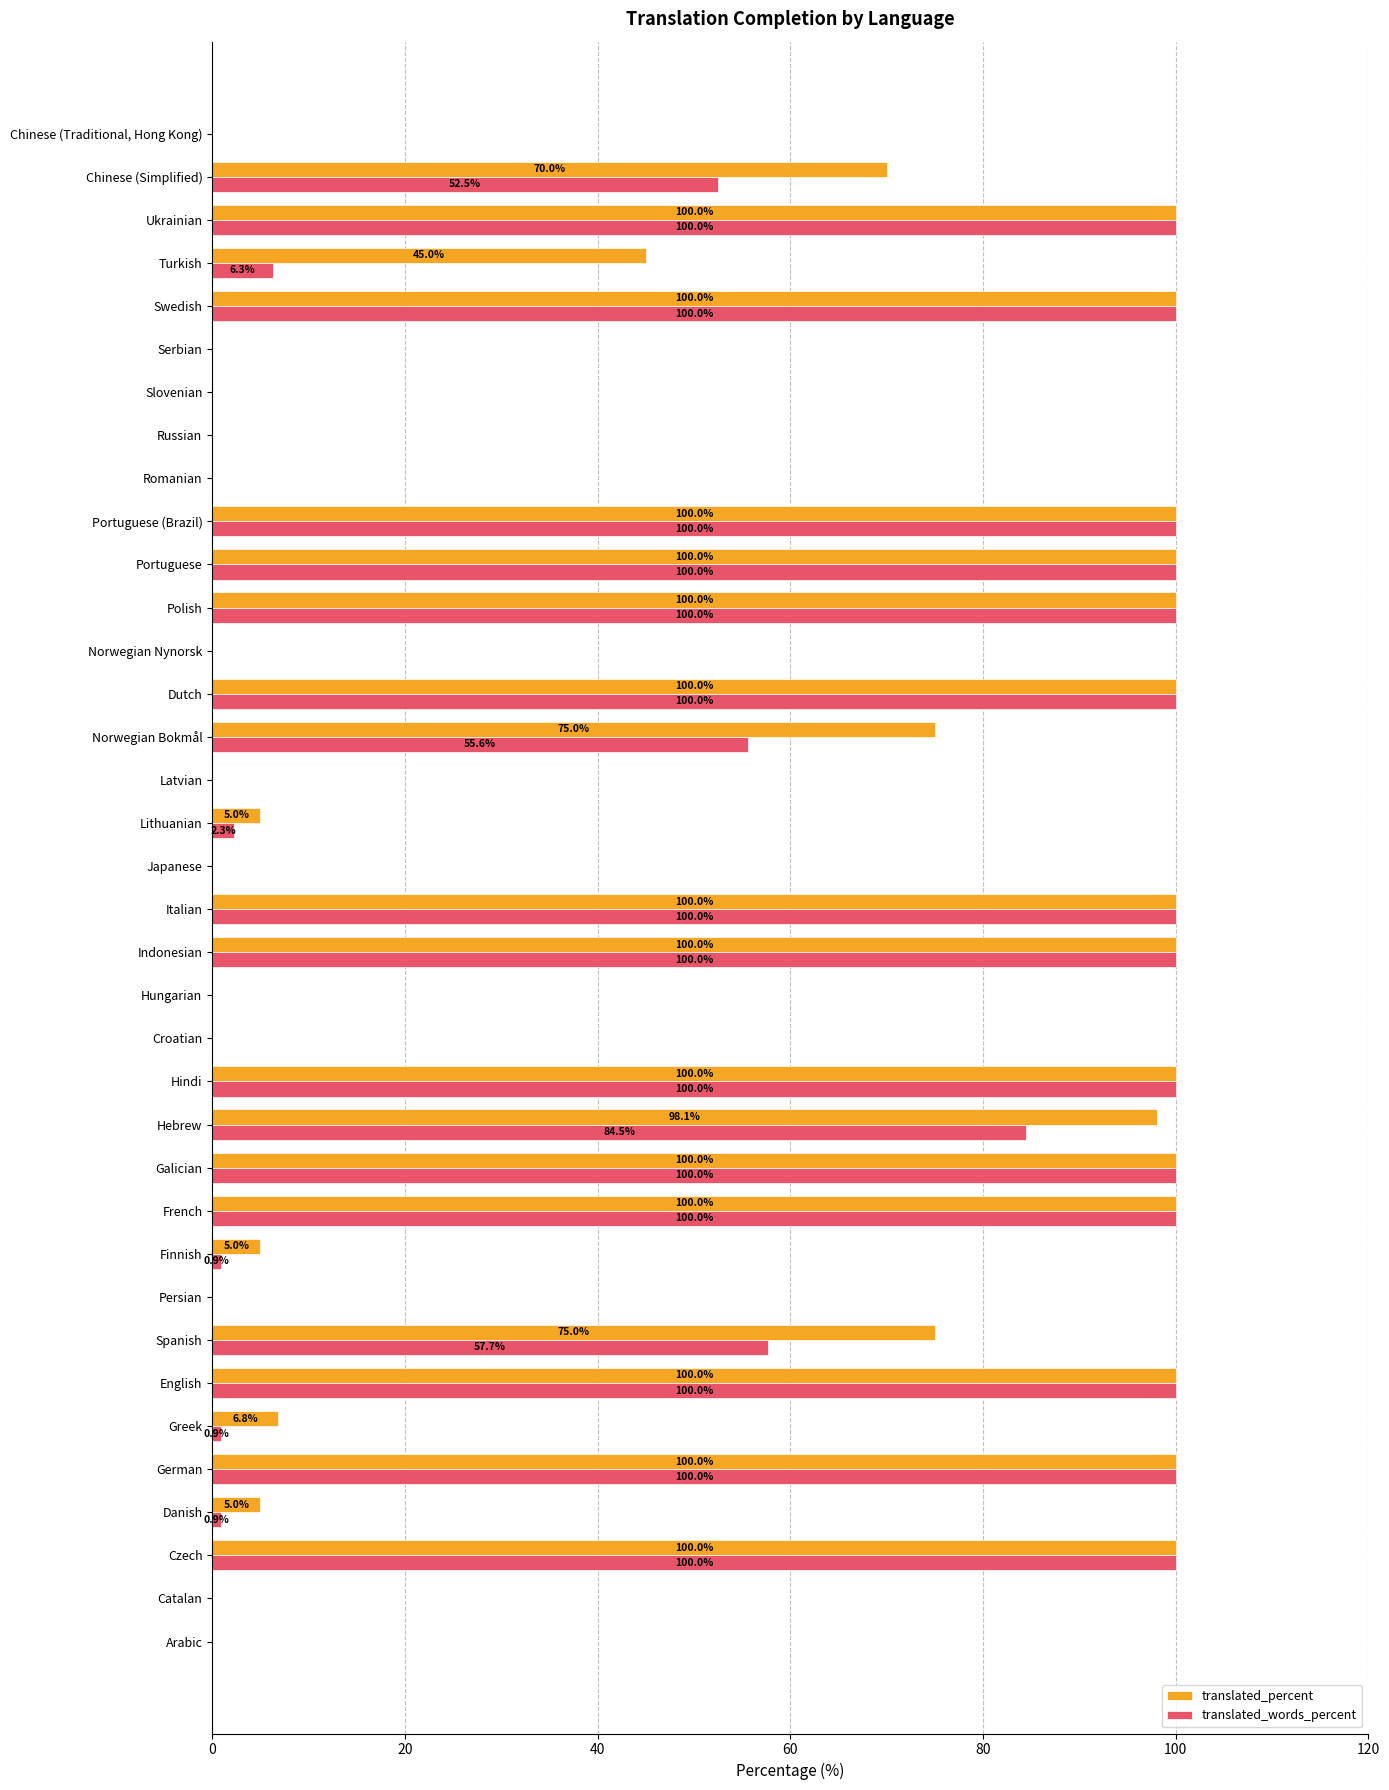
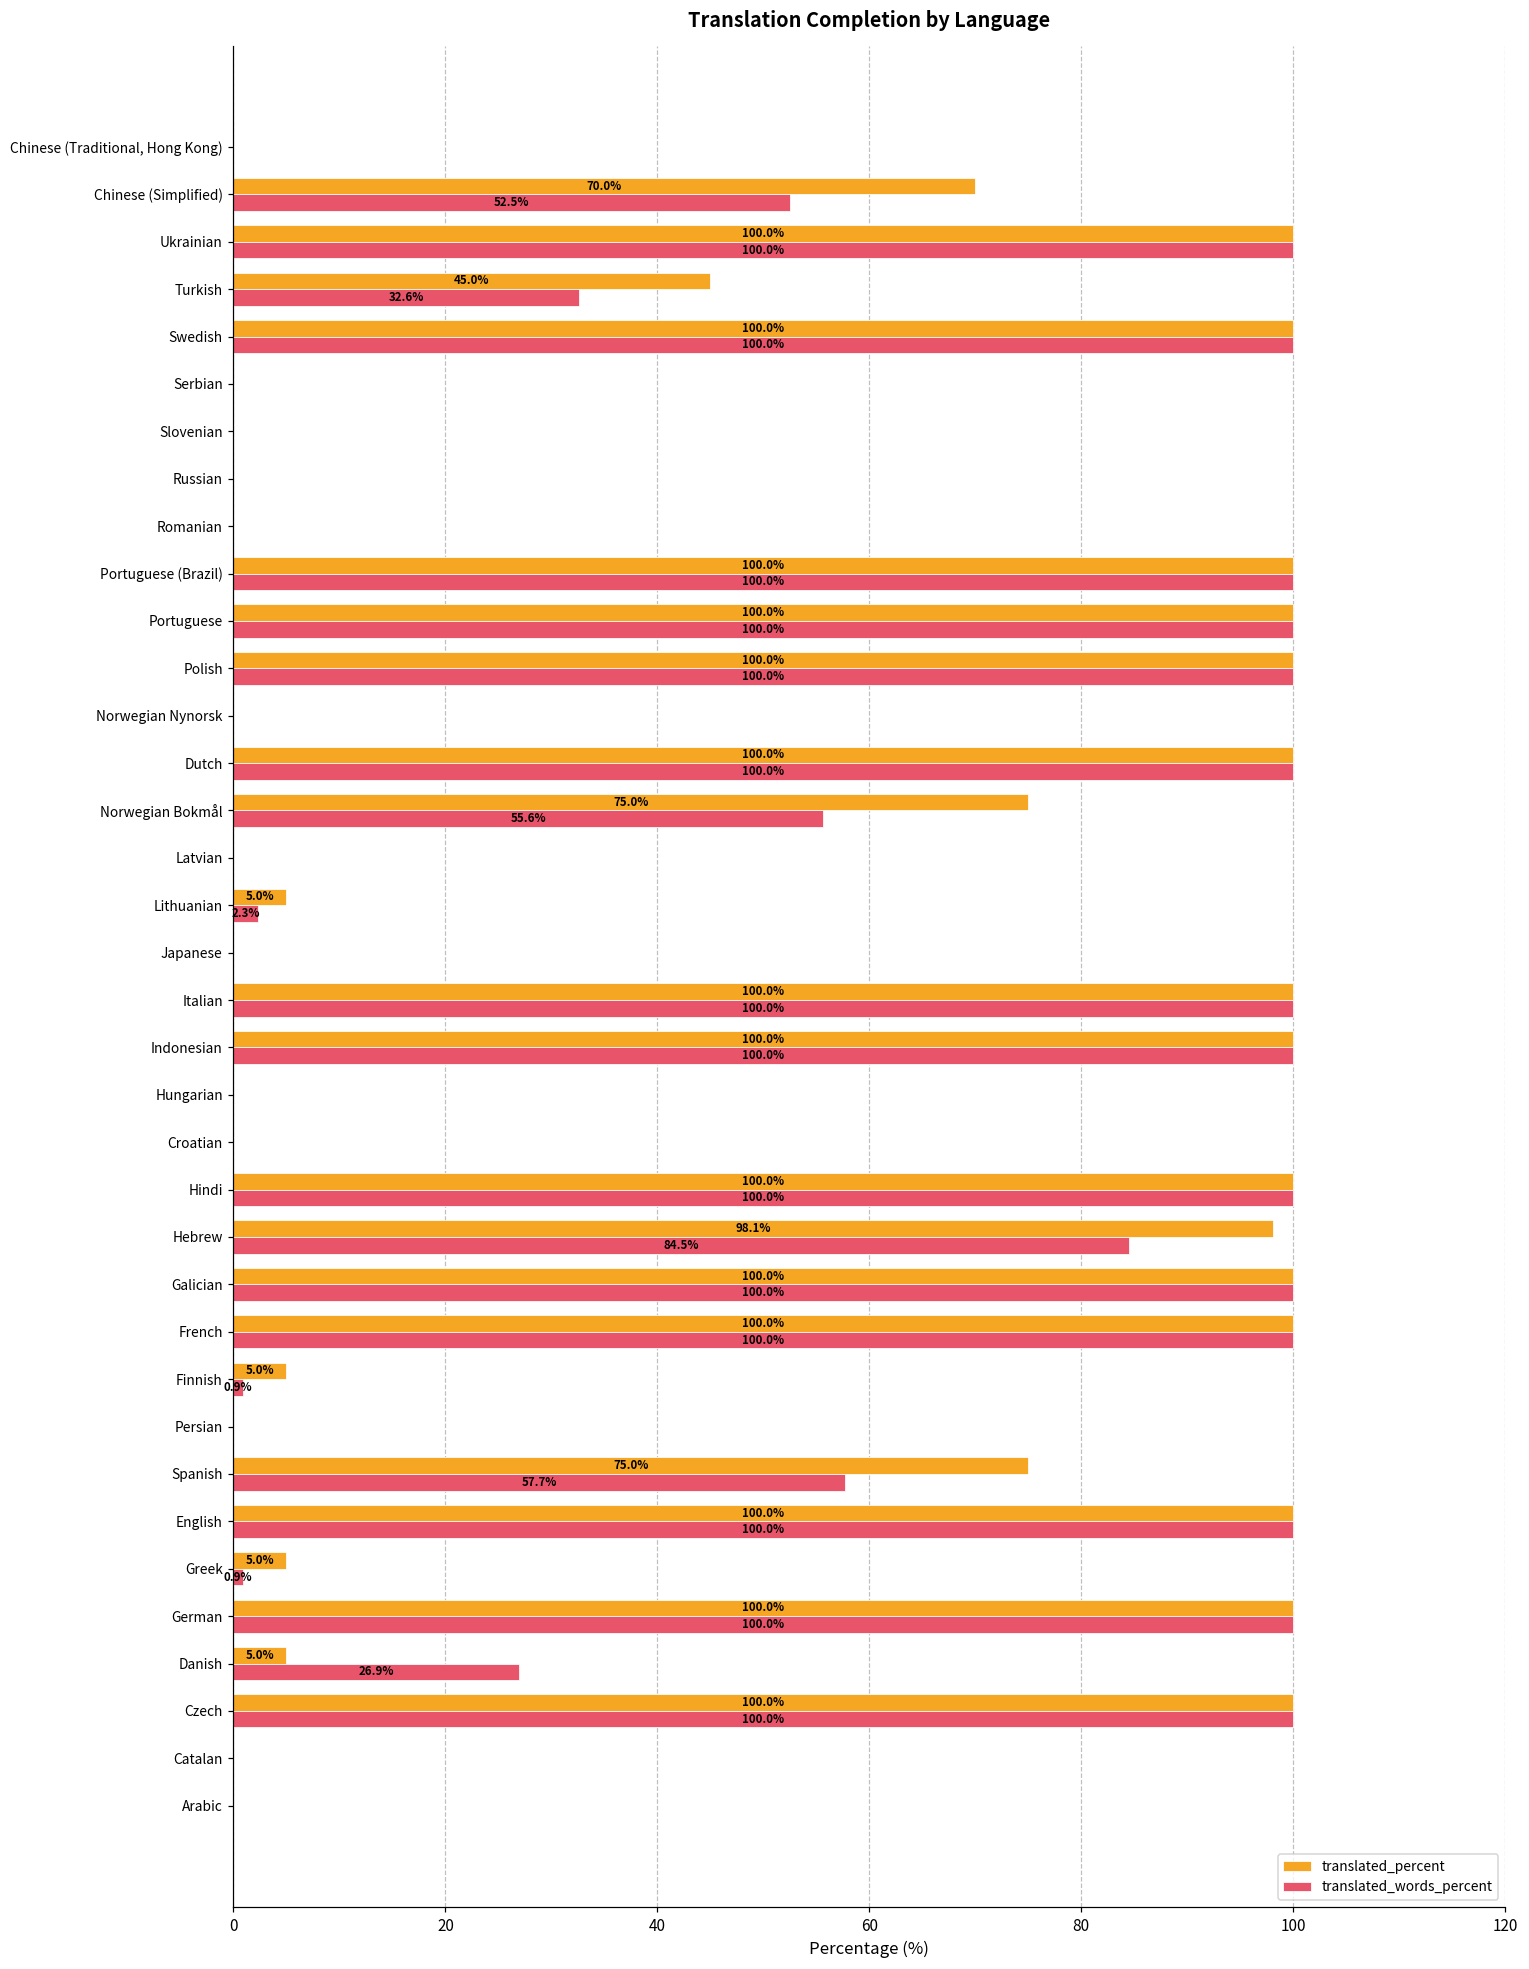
translated_words_percent, Turkish: 6.3% -> 32.6%
translated_percent, Greek: 6.8% -> 5.0%
translated_words_percent, Danish: 0.9% -> 26.9%
